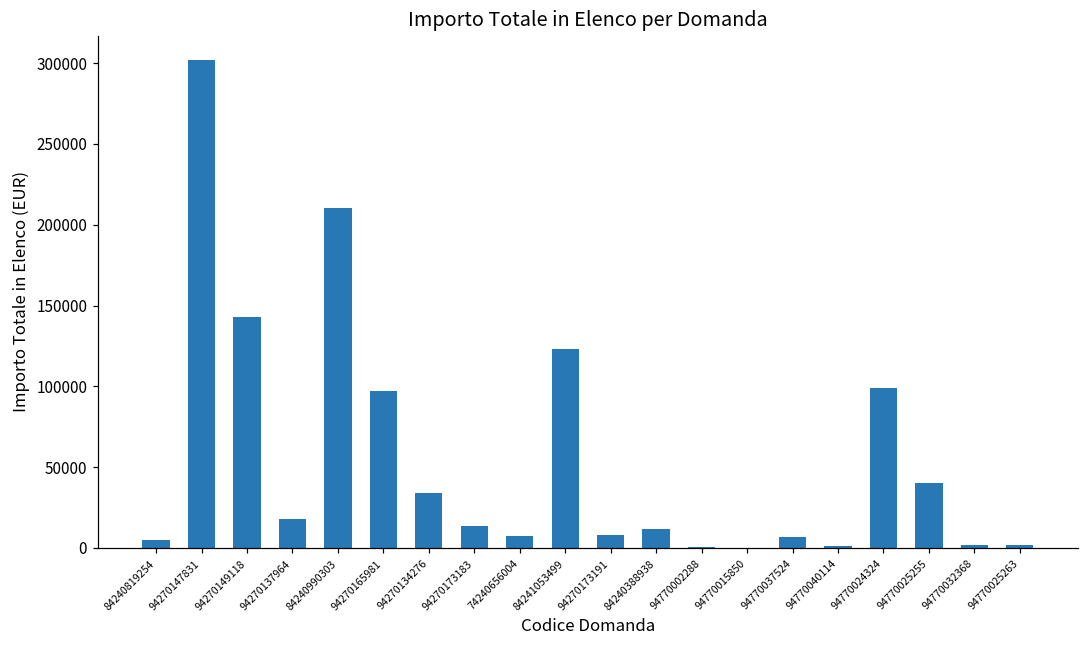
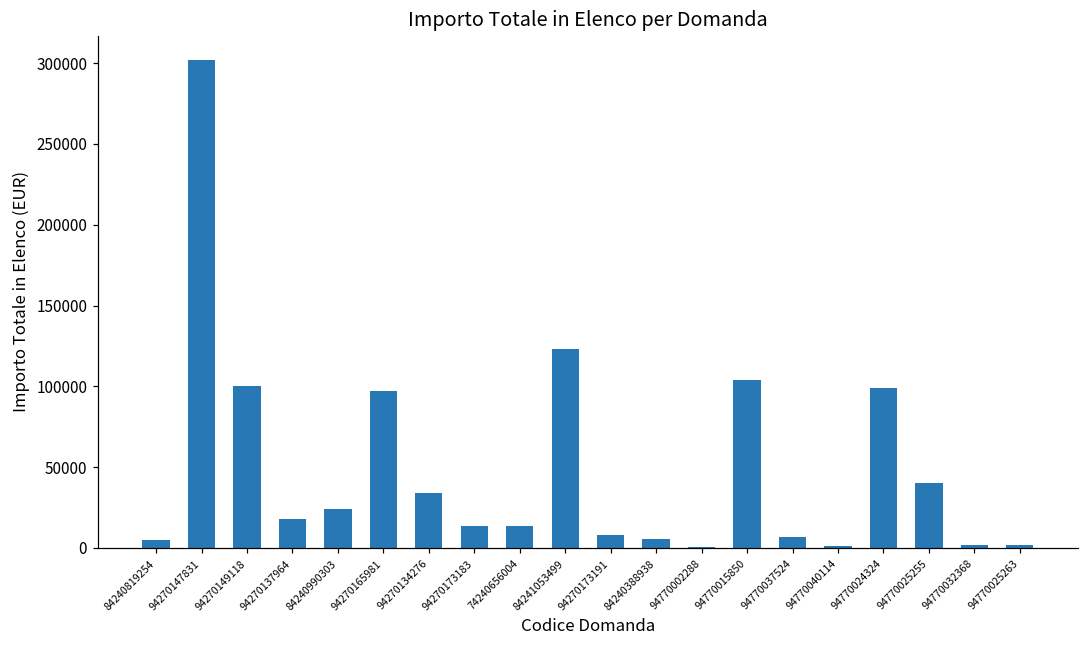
94270149118: 143000 -> 100000
84240990303: 210000 -> 24000
74240656004: 7000 -> 13000
84240388938: 12000 -> 5000
94770015850: 0 -> 104000
